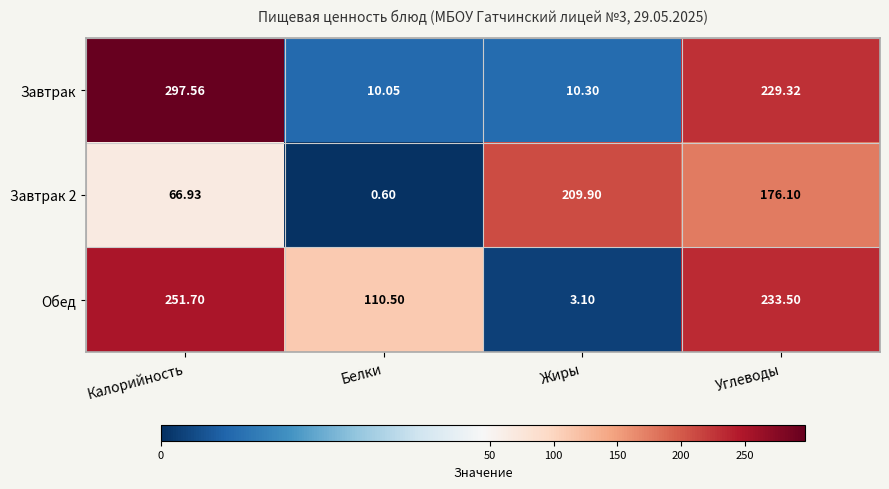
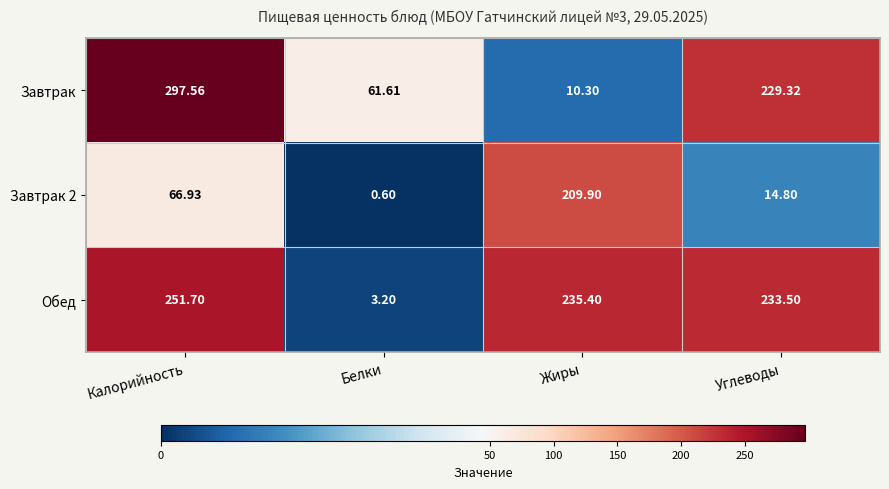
Завтрак, Белки: 10.05 -> 61.61
Завтрак 2, Углеводы: 176.10 -> 14.80
Обед, Белки: 110.50 -> 3.20
Обед, Жиры: 3.10 -> 235.40
